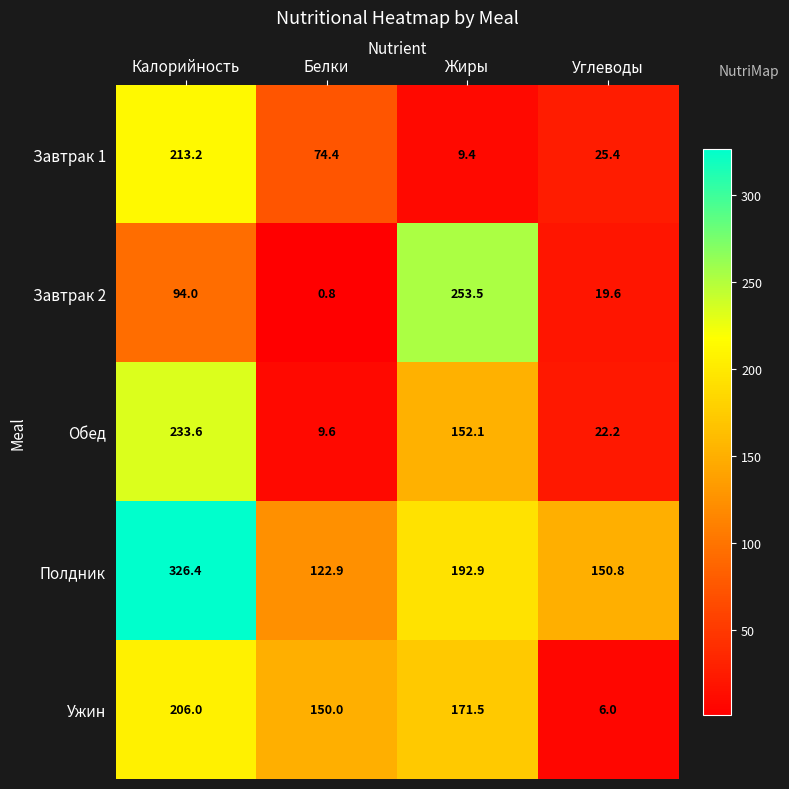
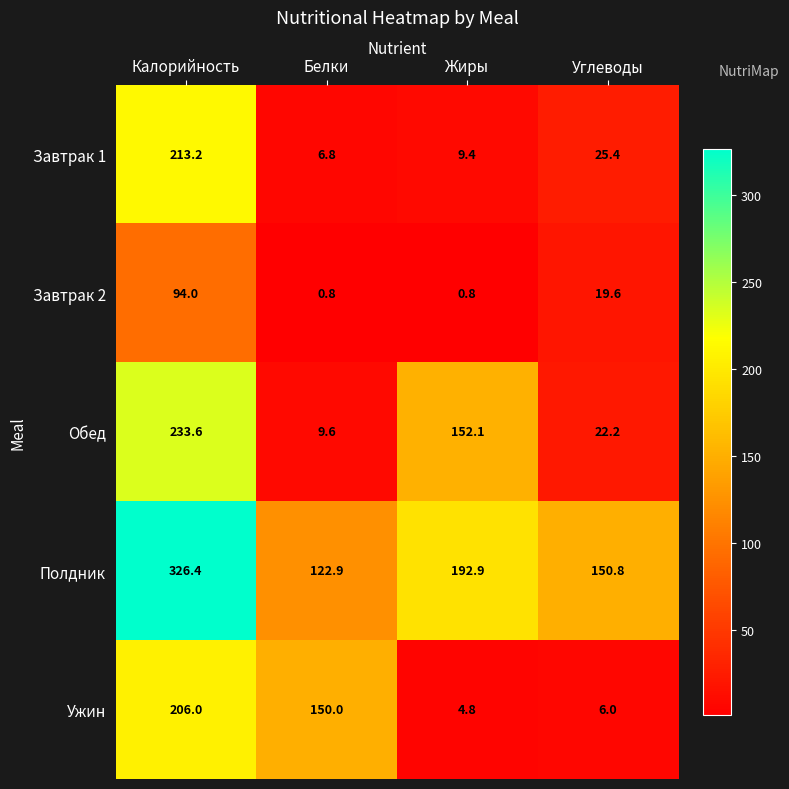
Завтрак 1, Белки: 74.4 -> 6.8
Завтрак 2, Жиры: 253.5 -> 0.8
Ужин, Жиры: 171.5 -> 4.8
